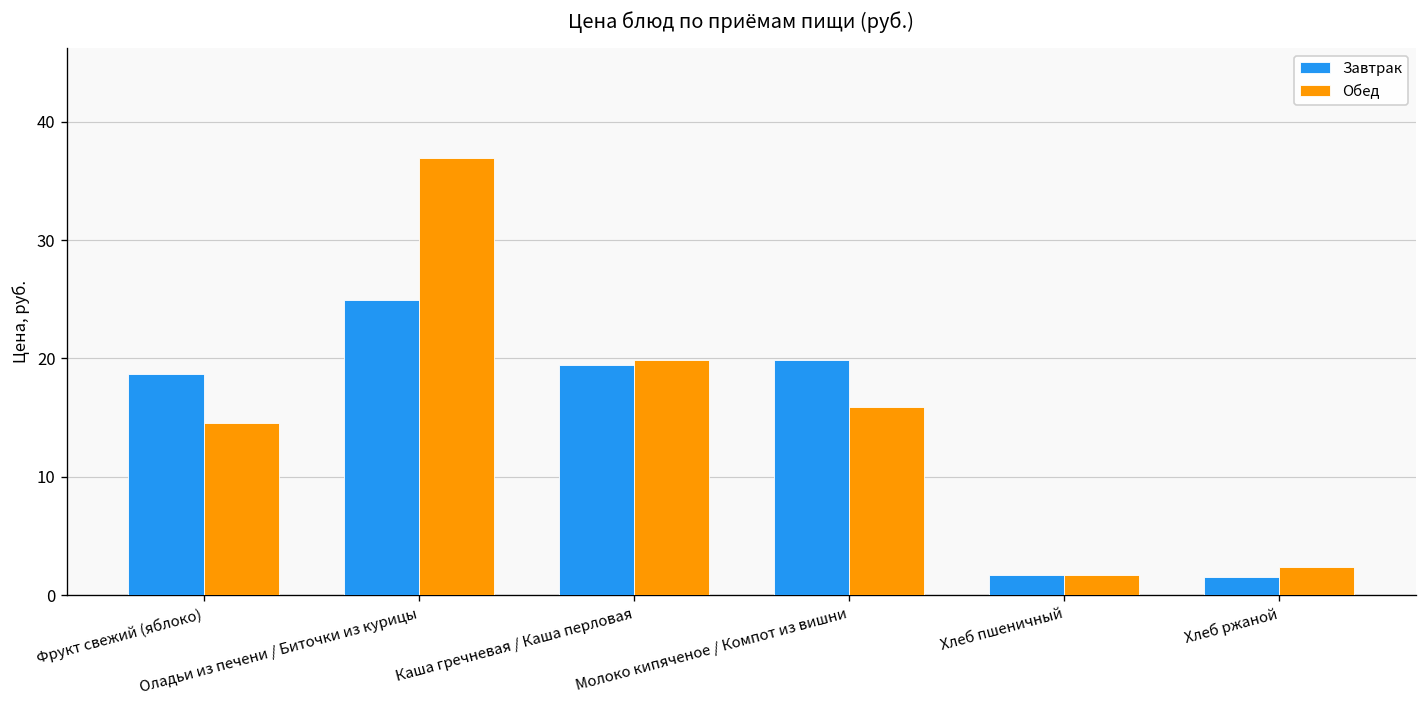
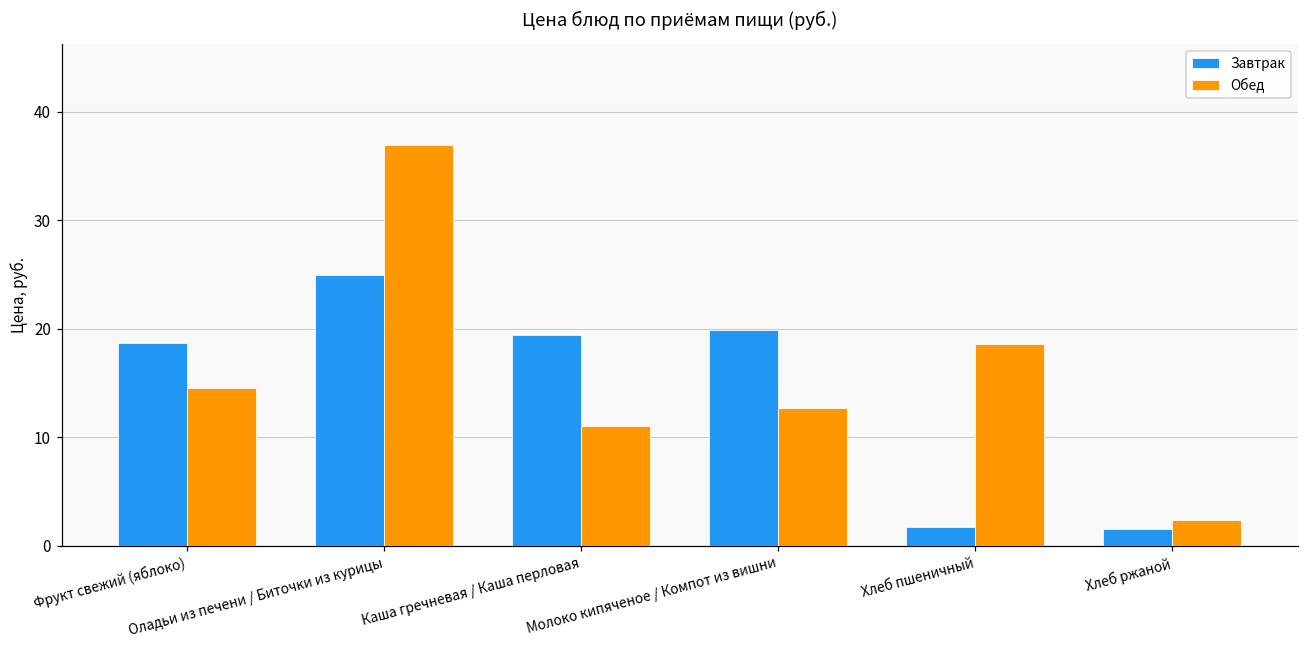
Обед, Каша гречневая / Каша перловая: 20 -> 11
Обед, Молоко кипяченое / Компот из вишни: 16 -> 13
Обед, Хлеб пшеничный: 2 -> 19
